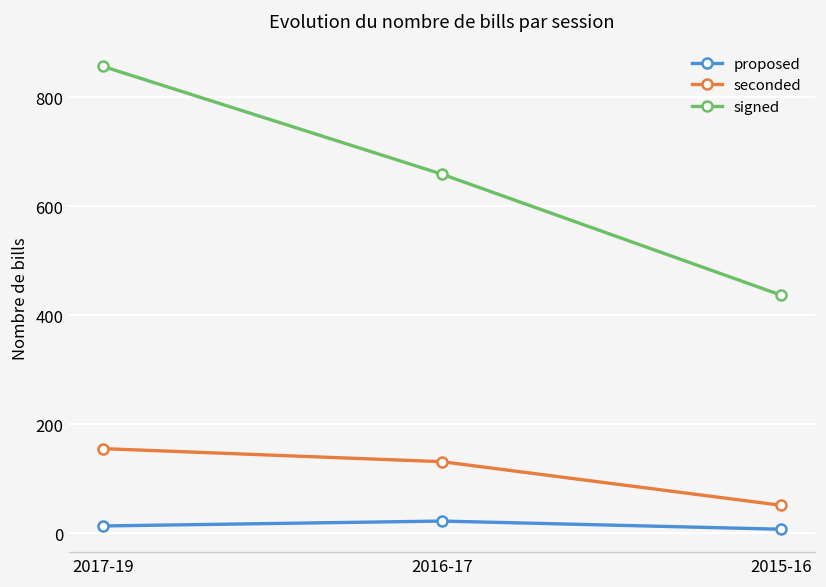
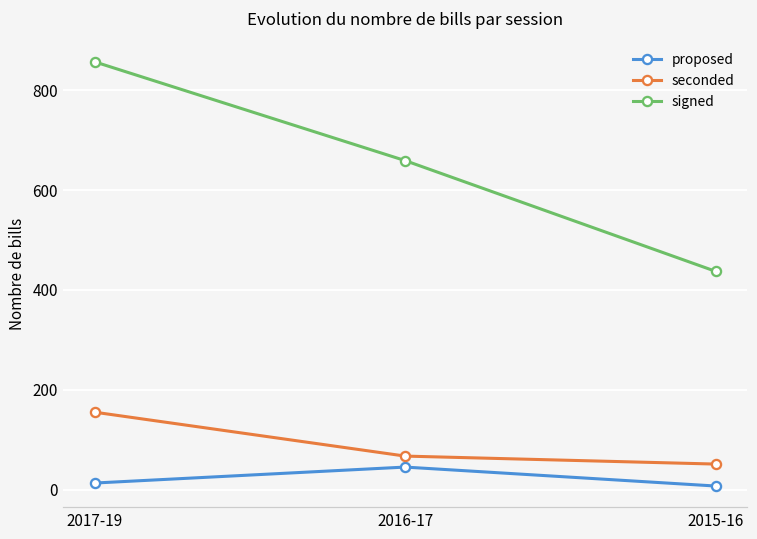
proposed, 2016-17: 20 -> 50
seconded, 2016-17: 130 -> 70
